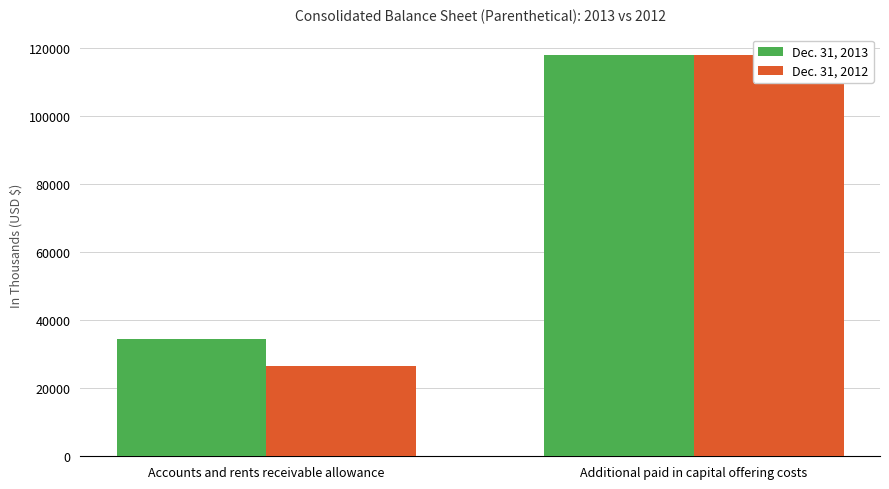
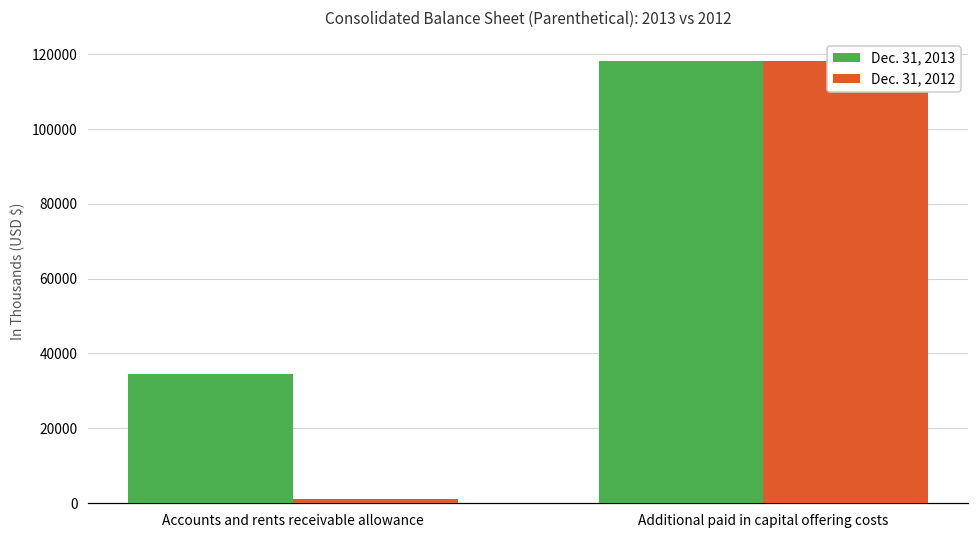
Dec. 31, 2012, Accounts and rents receivable allowance: 27000 -> 1000
